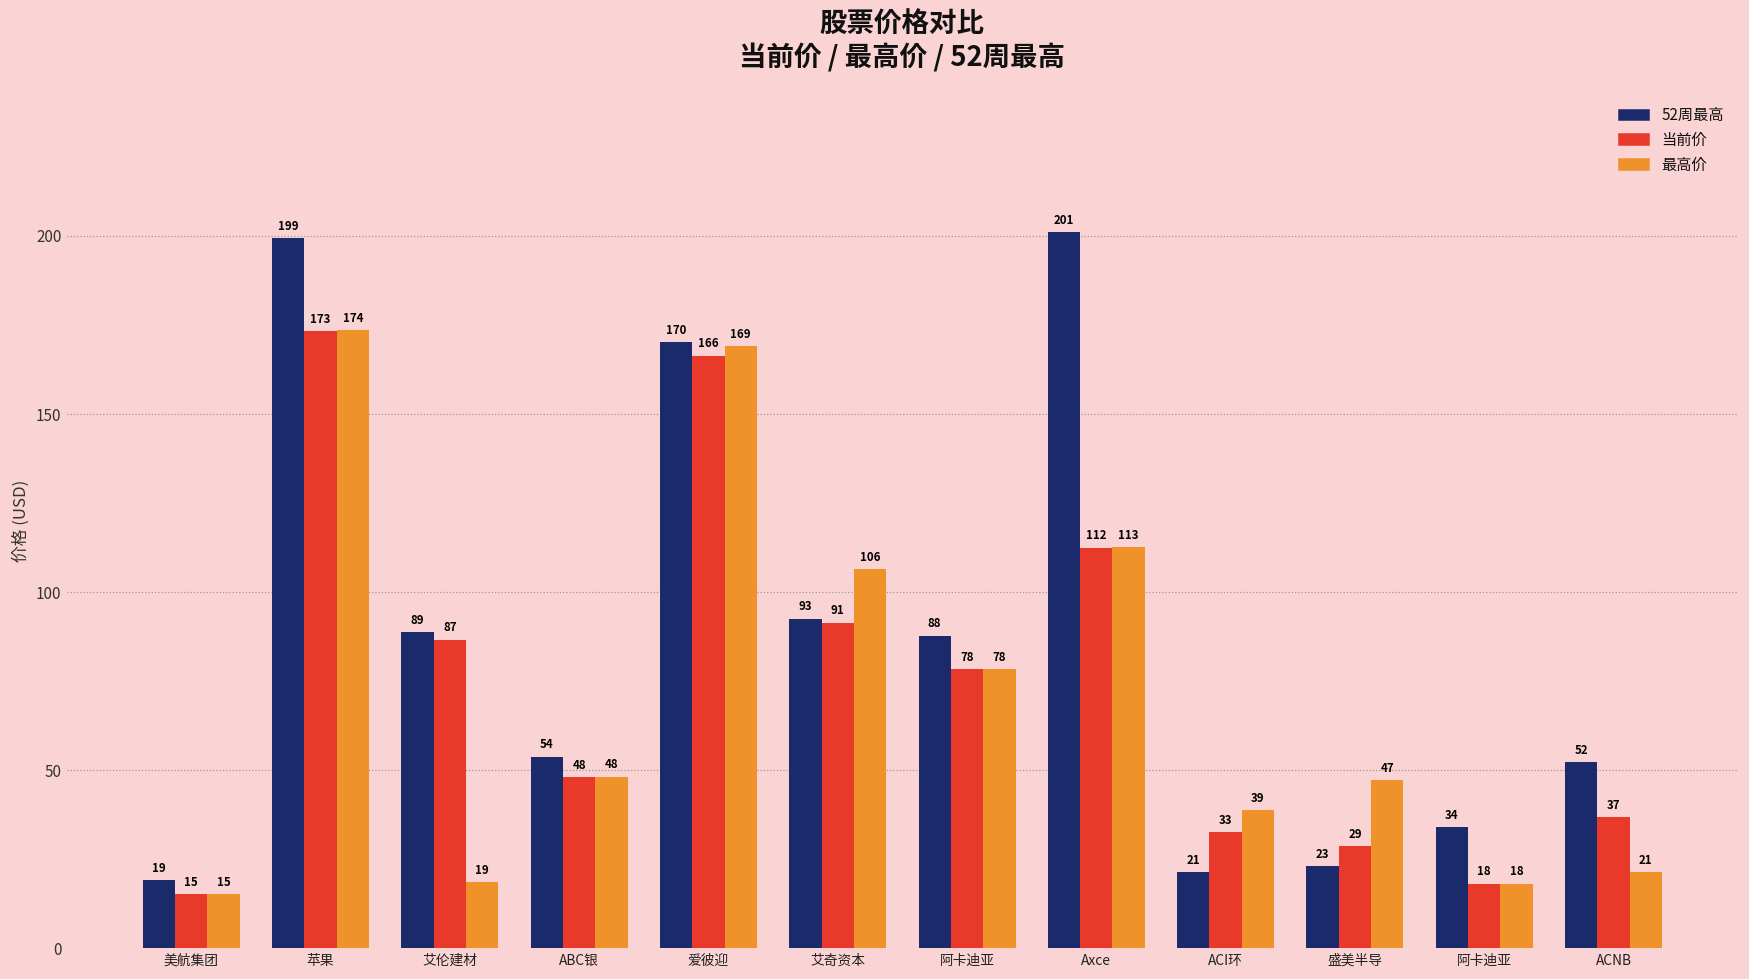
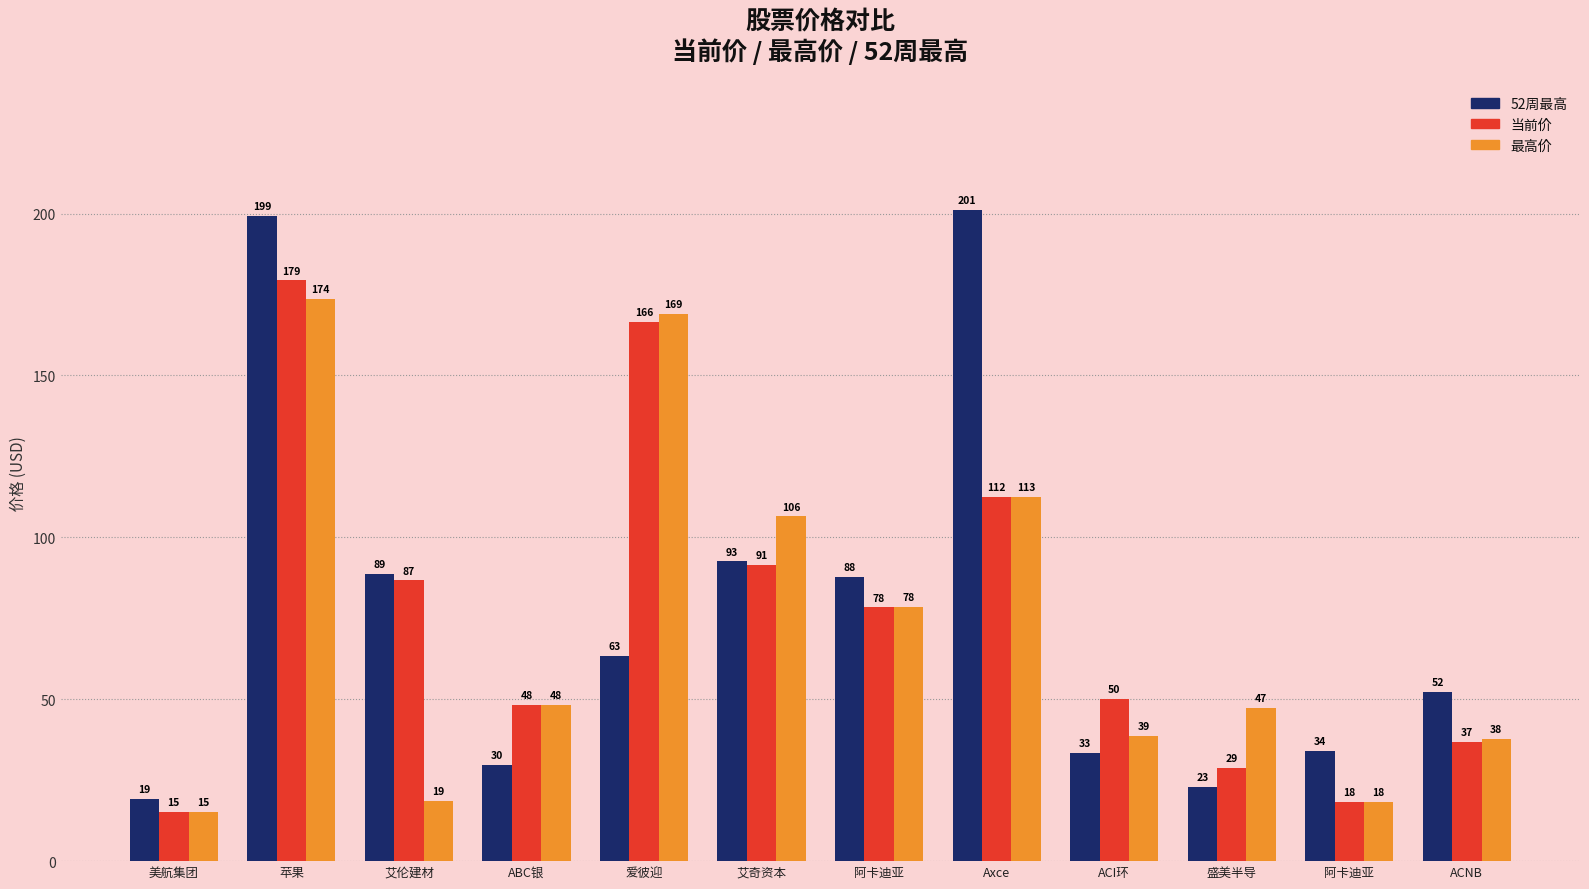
当前价, 苹果: 173 -> 179
52周最高, ABC银: 54 -> 30
52周最高, 爱彼迎: 170 -> 63
52周最高, ACI环: 21 -> 33
当前价, ACI环: 33 -> 50
最高价, ACNB: 21 -> 38
